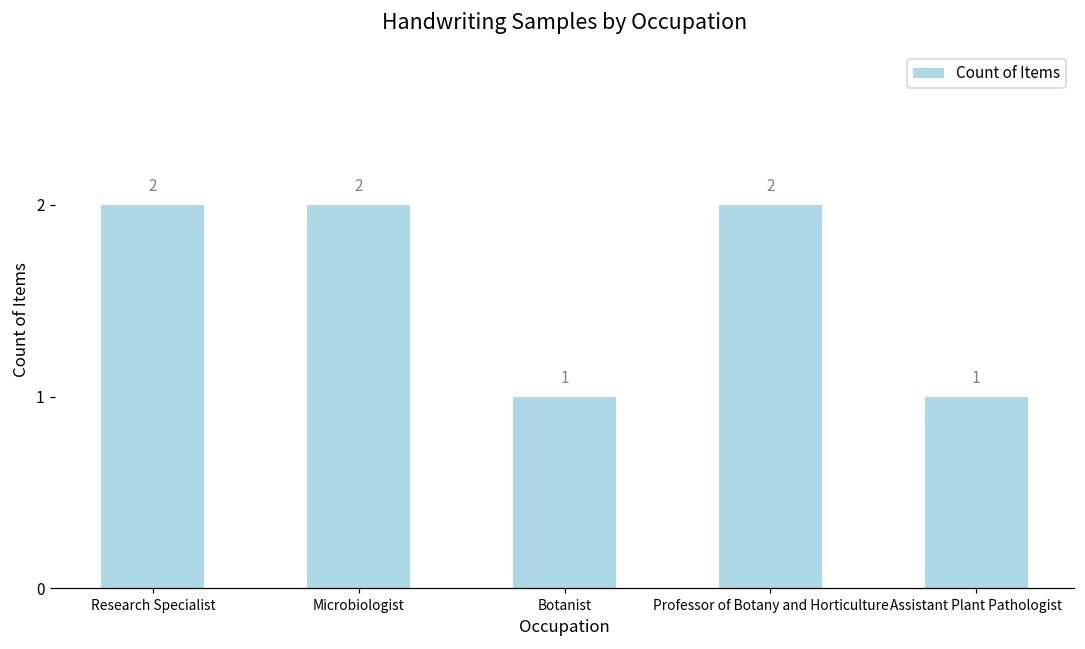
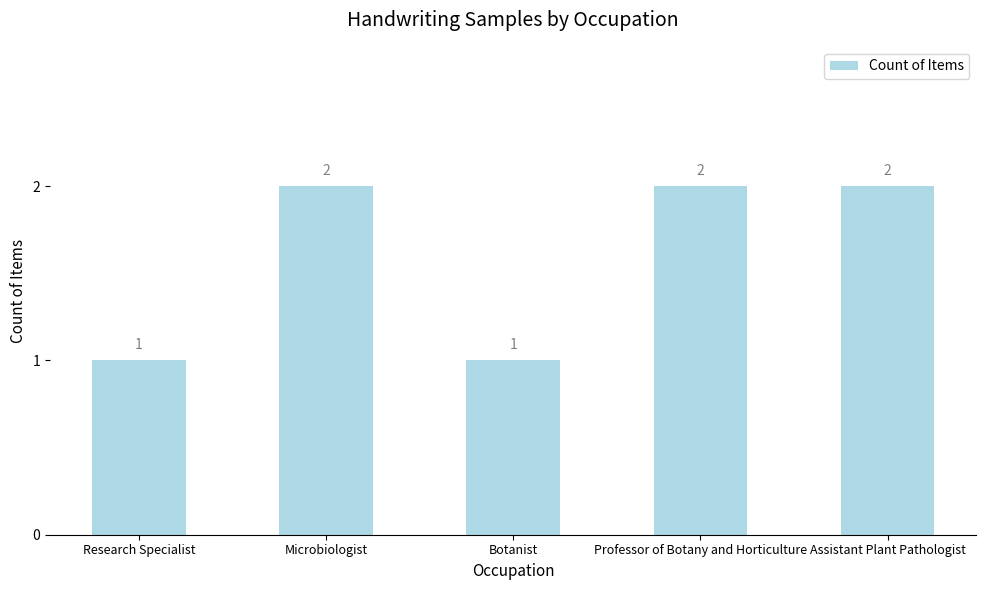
Research Specialist: 2 -> 1
Assistant Plant Pathologist: 1 -> 2
